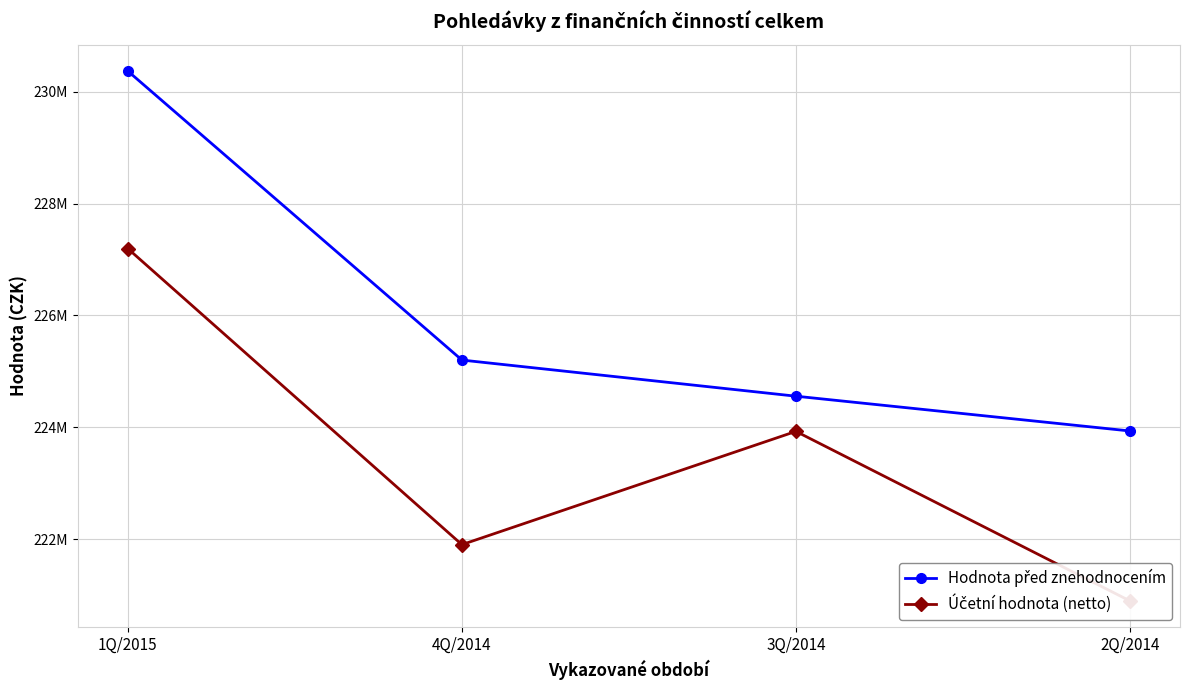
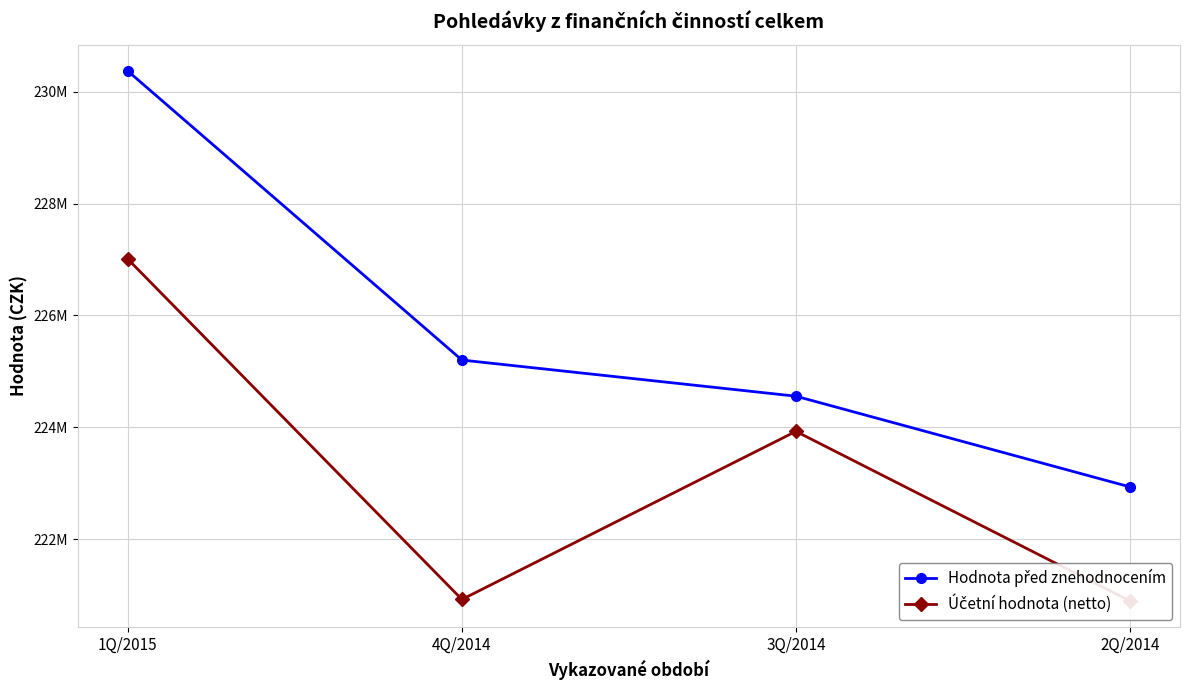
Účetní hodnota (netto), 1Q/2015: 227200000 -> 227000000
Účetní hodnota (netto), 4Q/2014: 221900000 -> 220900000
Hodnota před znehodnocením, 2Q/2014: 223900000 -> 222900000
